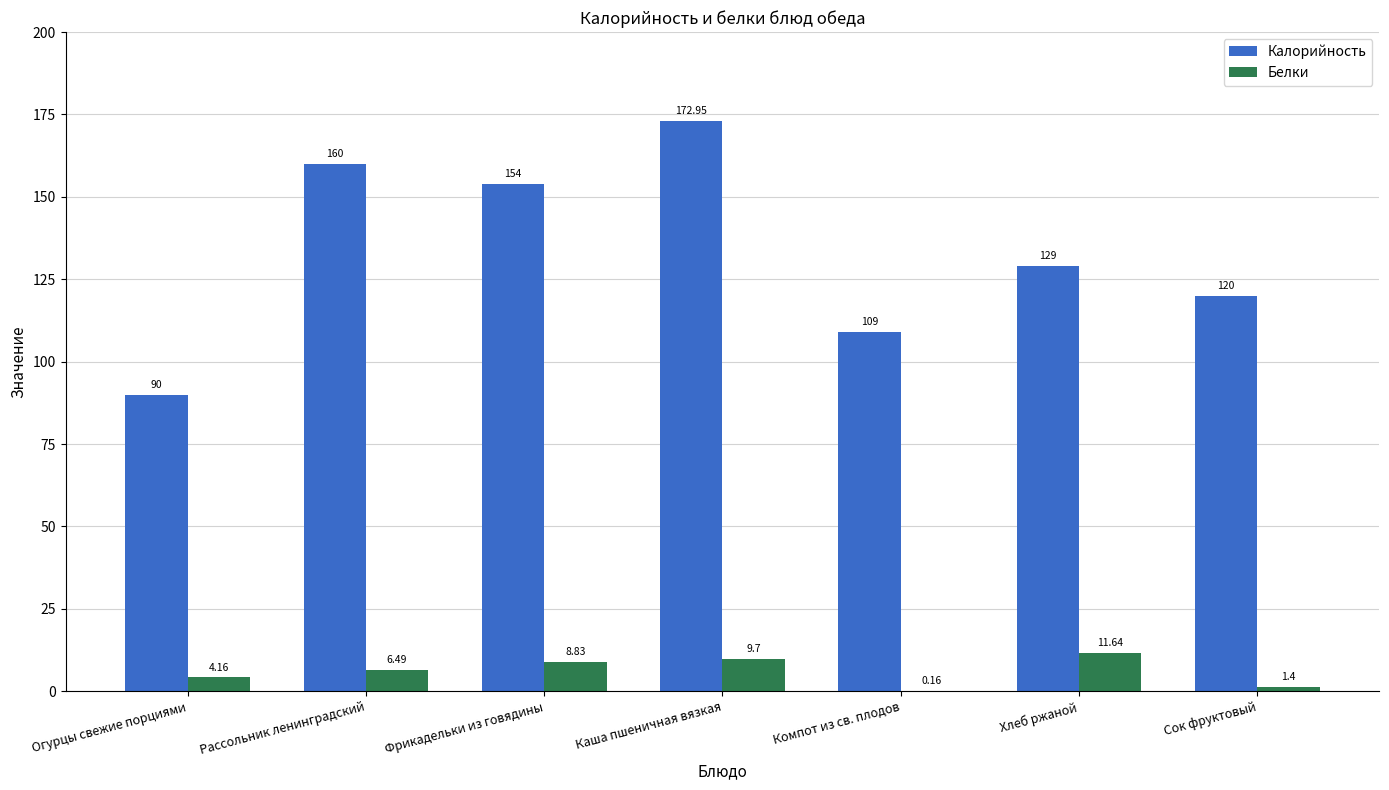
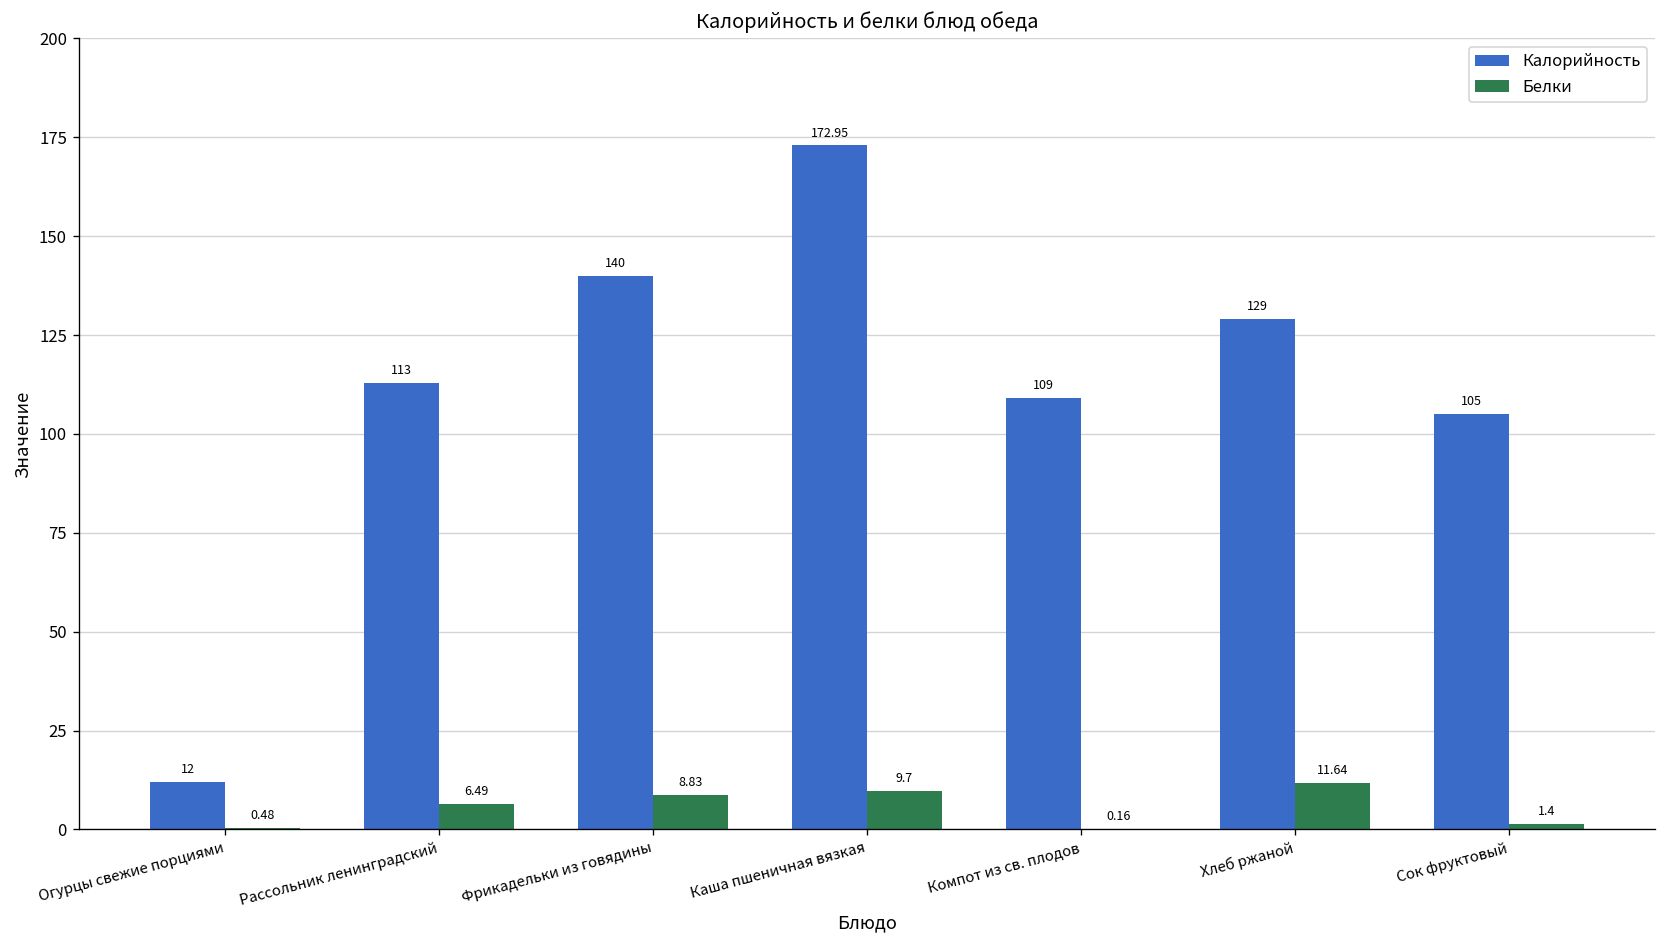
Калорийность, Огурцы свежие порциями: 90 -> 12
Белки, Огурцы свежие порциями: 4.16 -> 0.48
Калорийность, Рассольник ленинградский: 160 -> 113
Калорийность, Фрикадельки из говядины: 154 -> 140
Калорийность, Сок фруктовый: 120 -> 105
